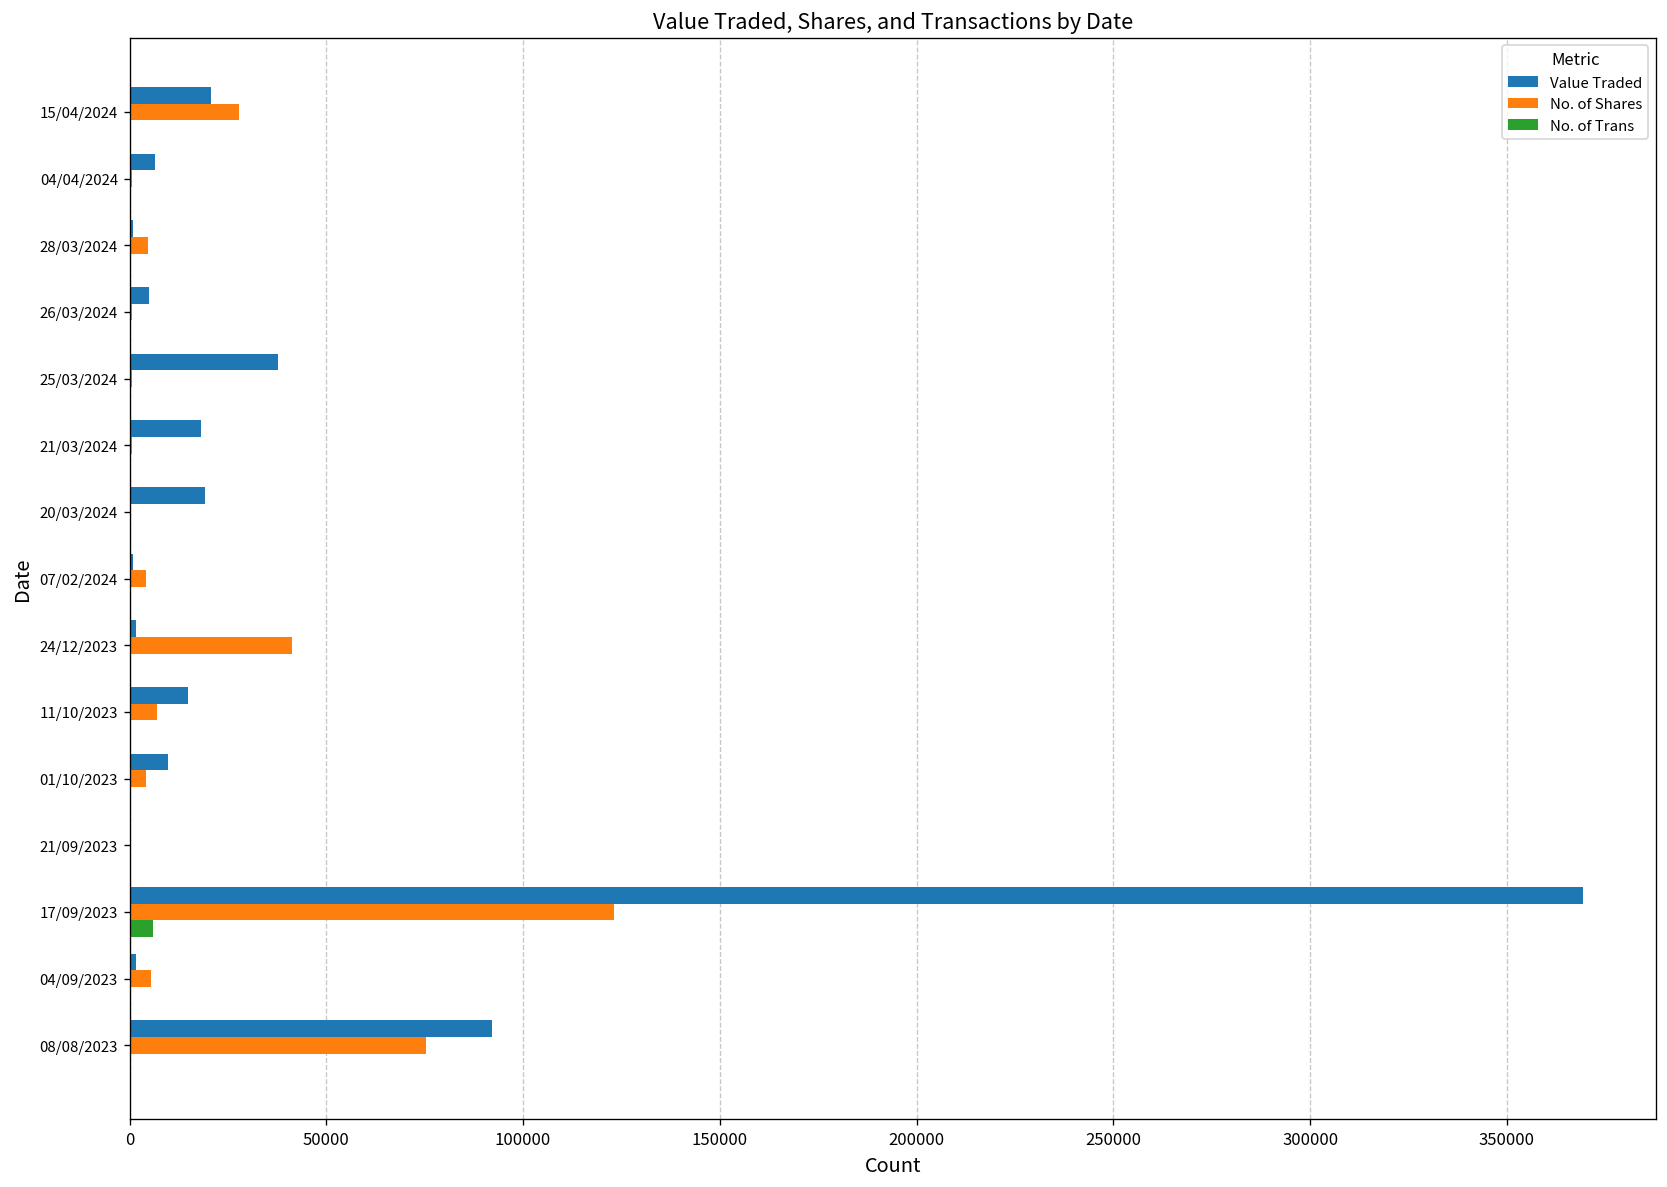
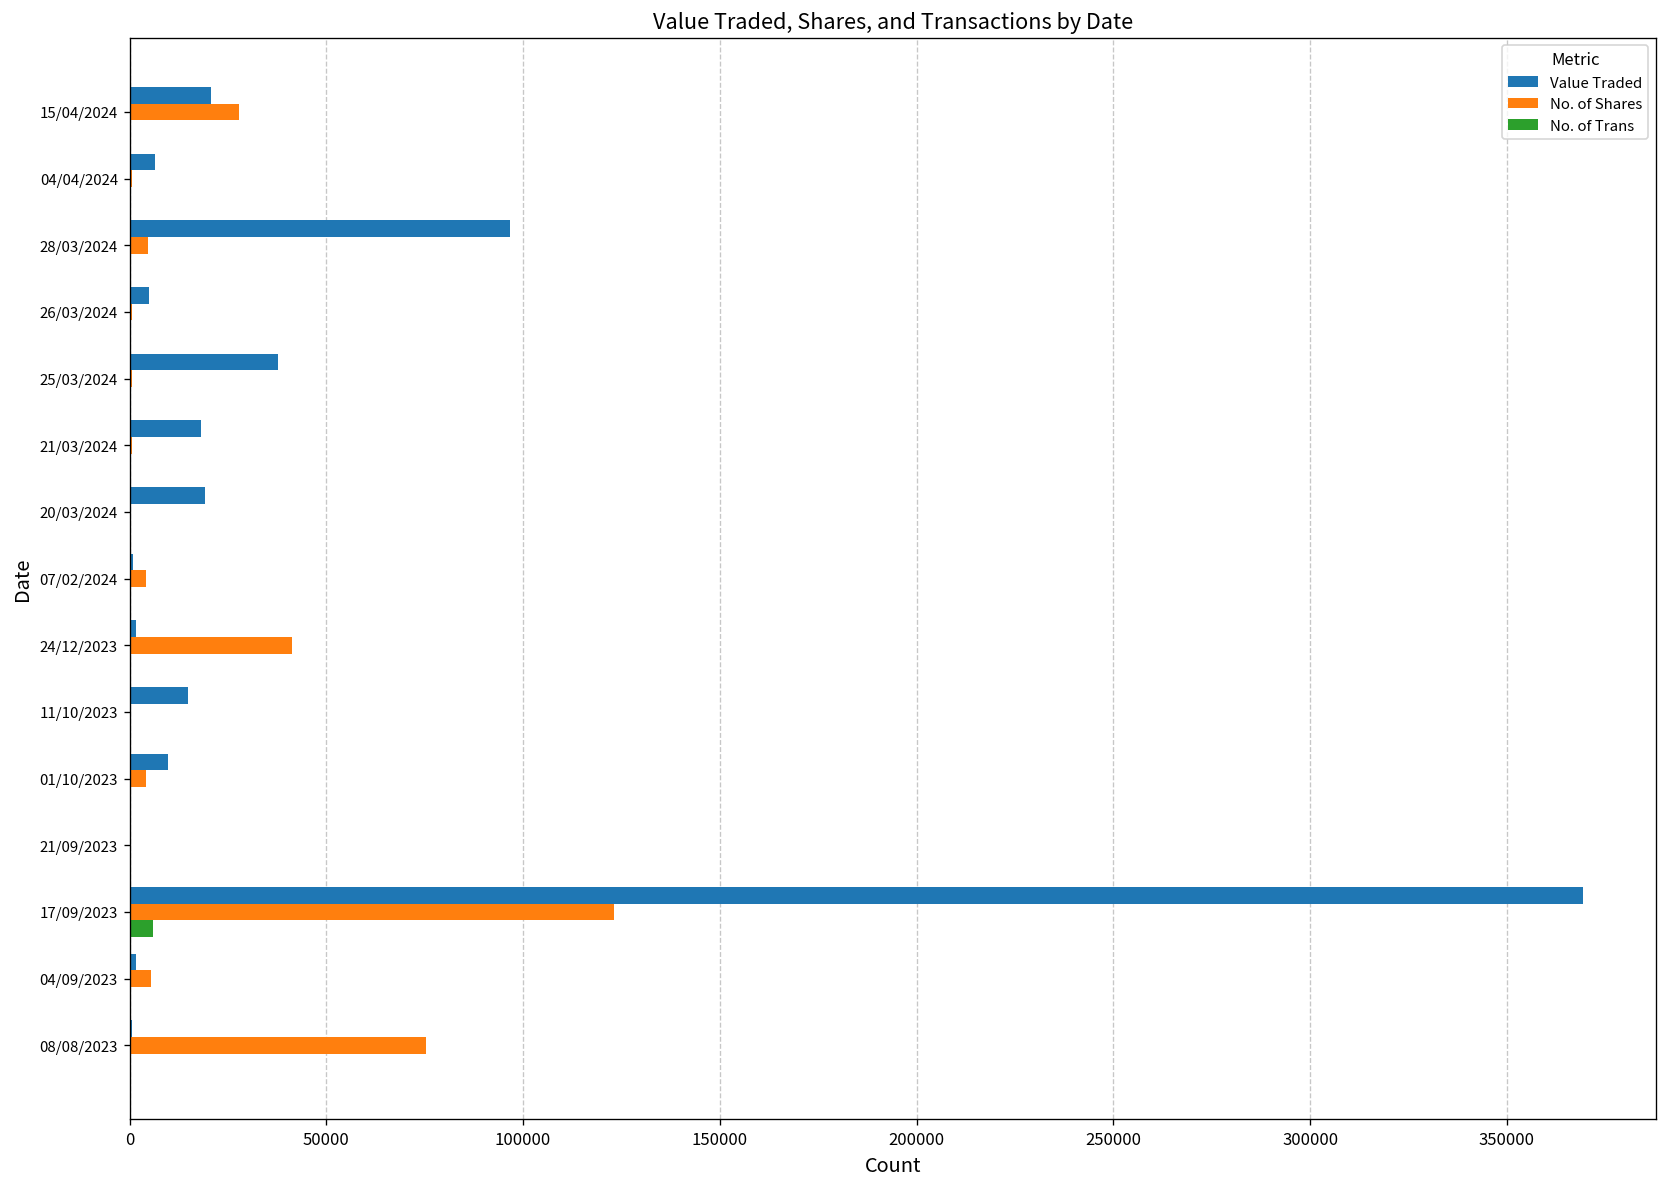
Value Traded, 28/03/2024: 1000 -> 97000
No. of Shares, 11/10/2023: 7000 -> 0
Value Traded, 08/08/2023: 92000 -> 1000
